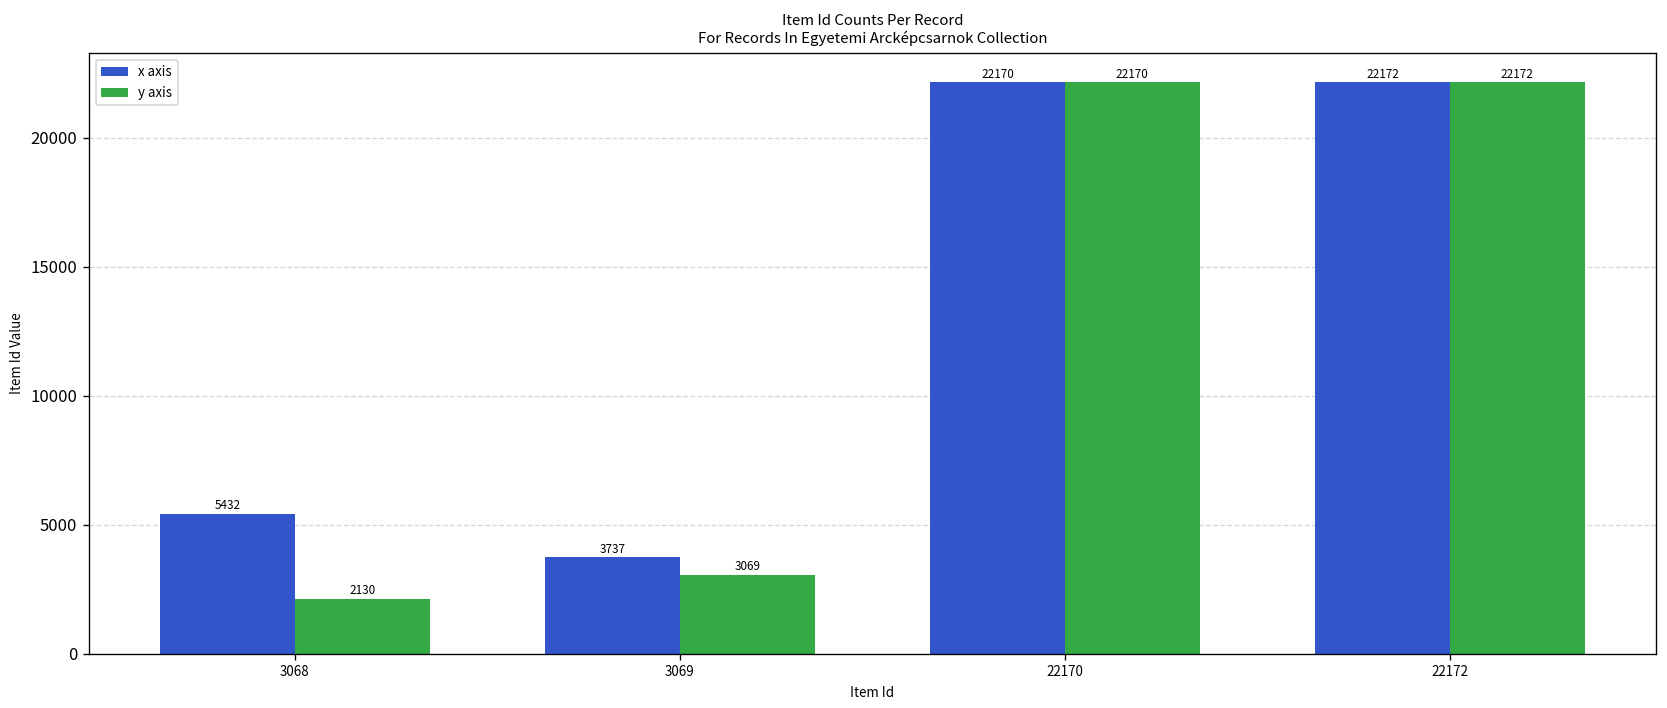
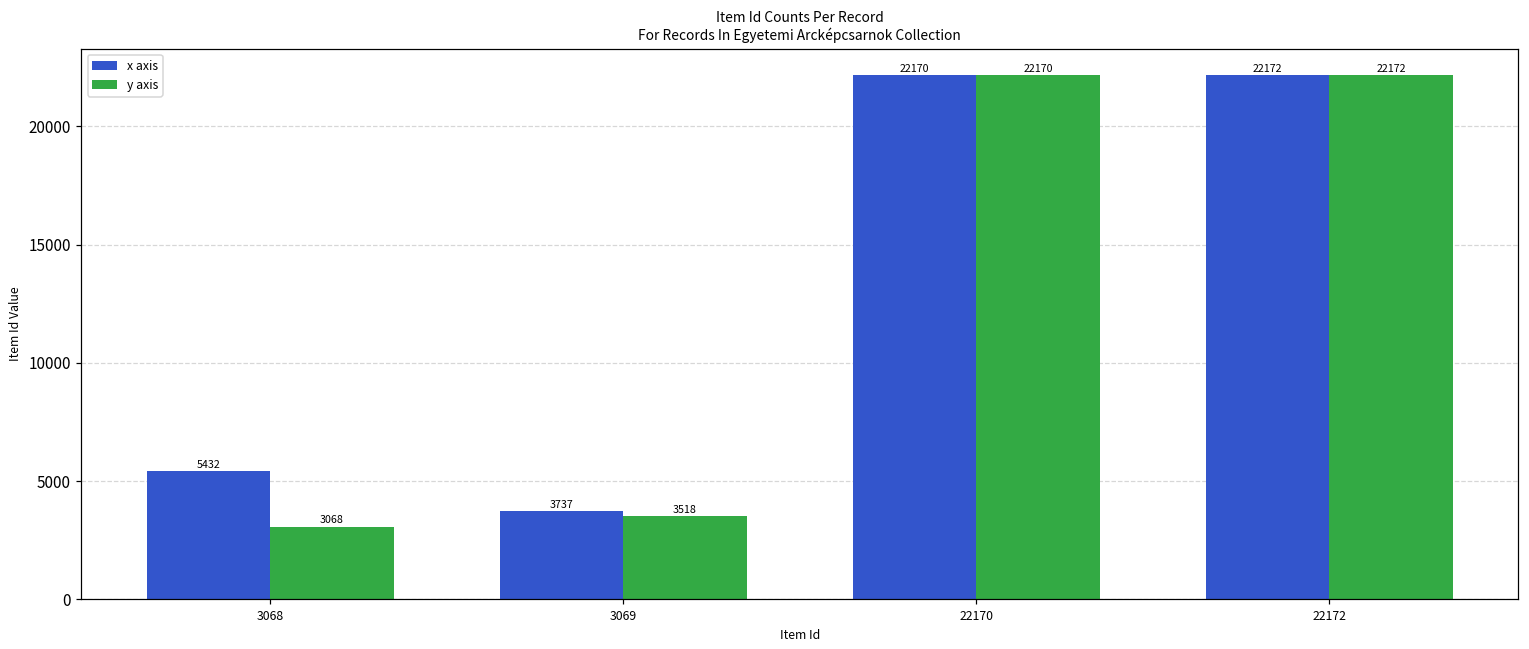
y axis, 3068: 2130 -> 3068
y axis, 3069: 3069 -> 3518
